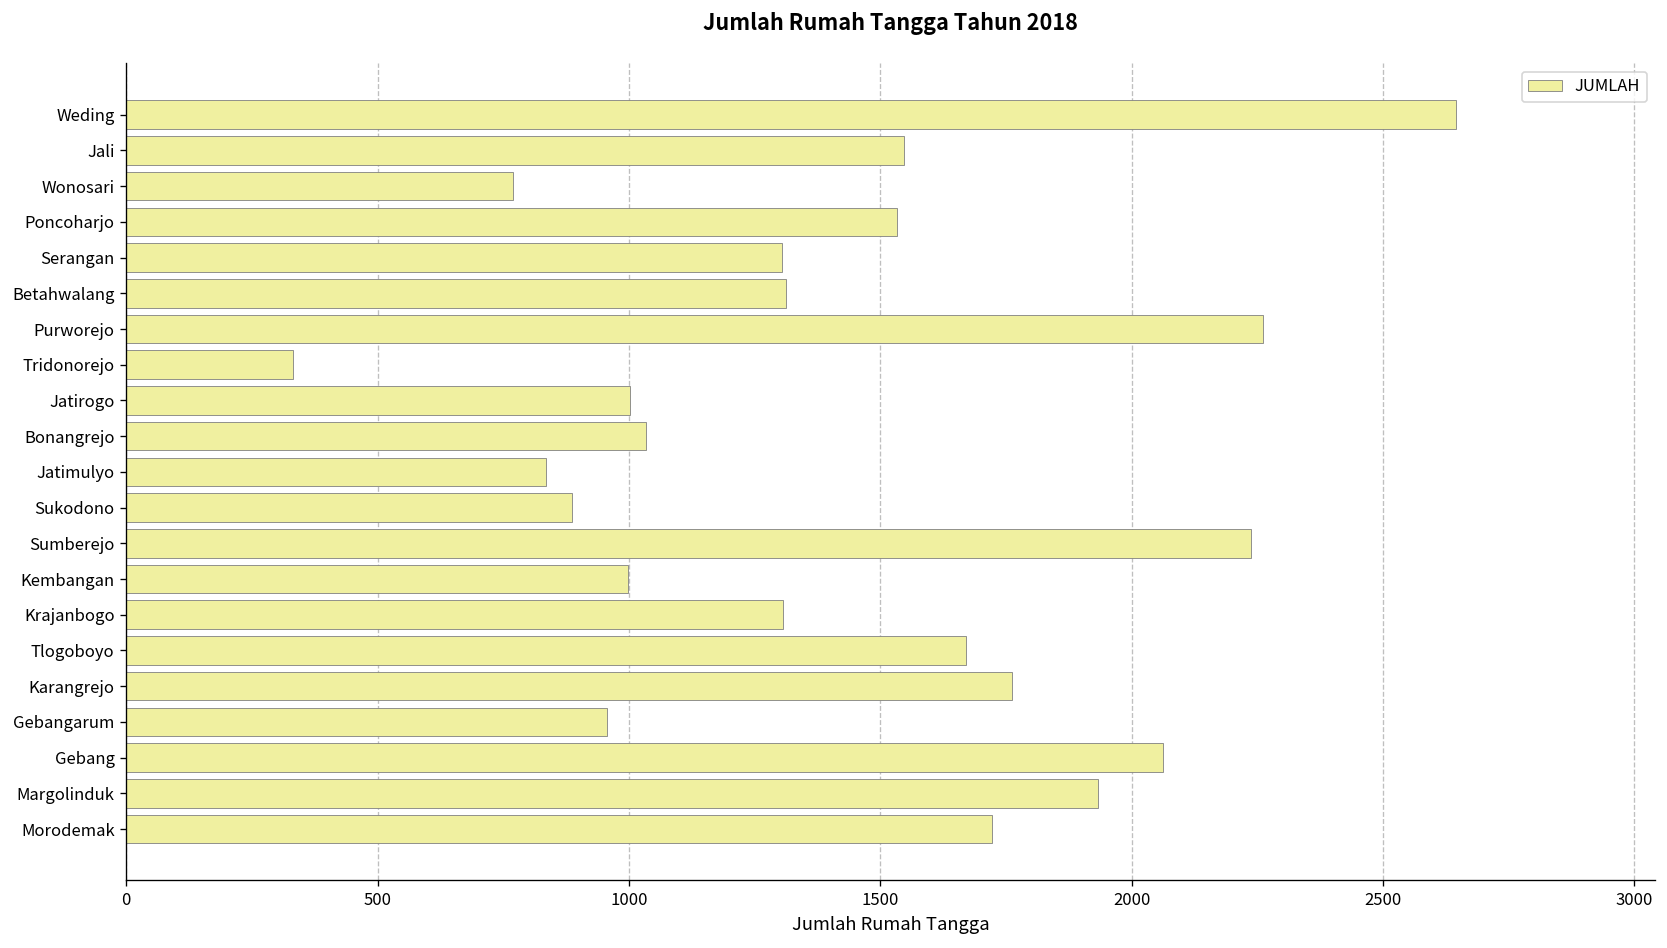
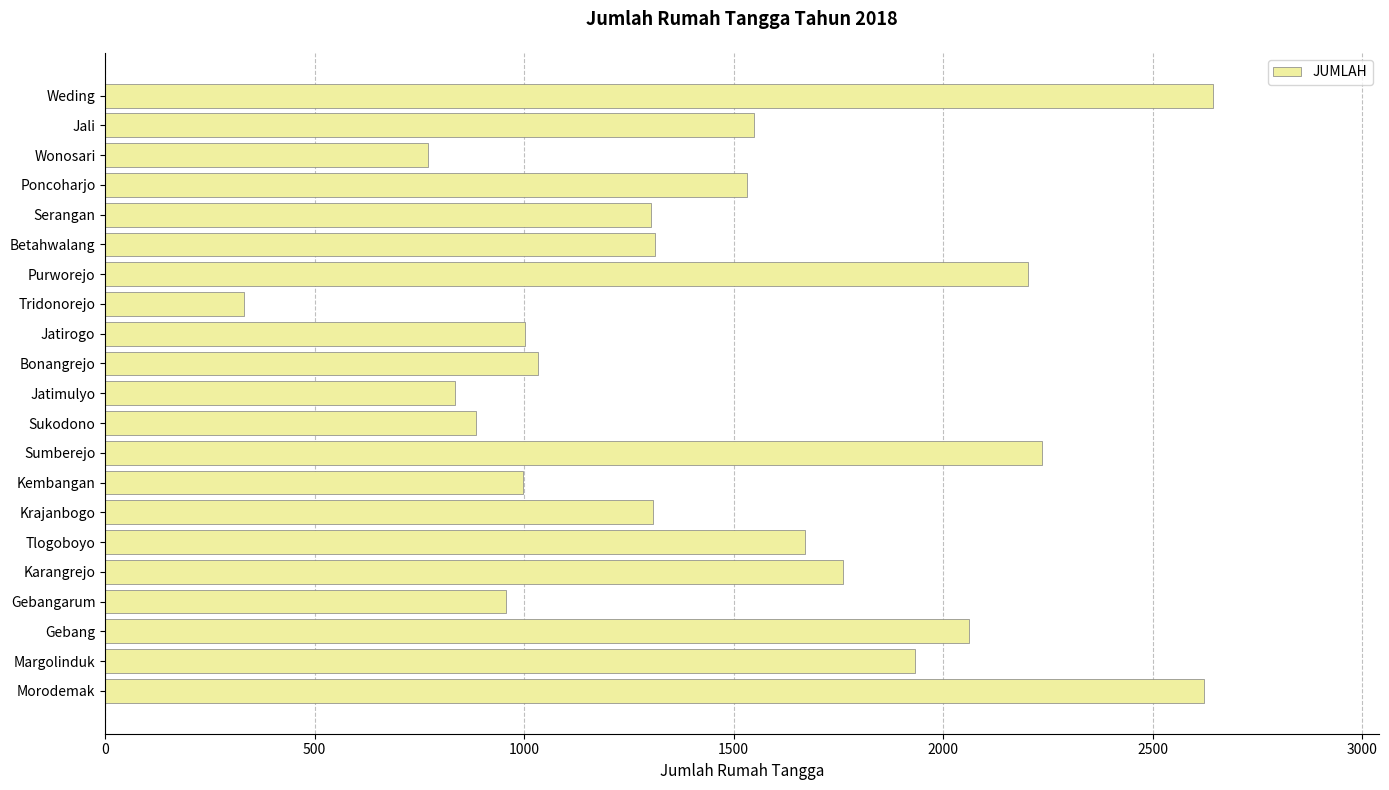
Purworejo: 2260 -> 2200
Morodemak: 1720 -> 2620
